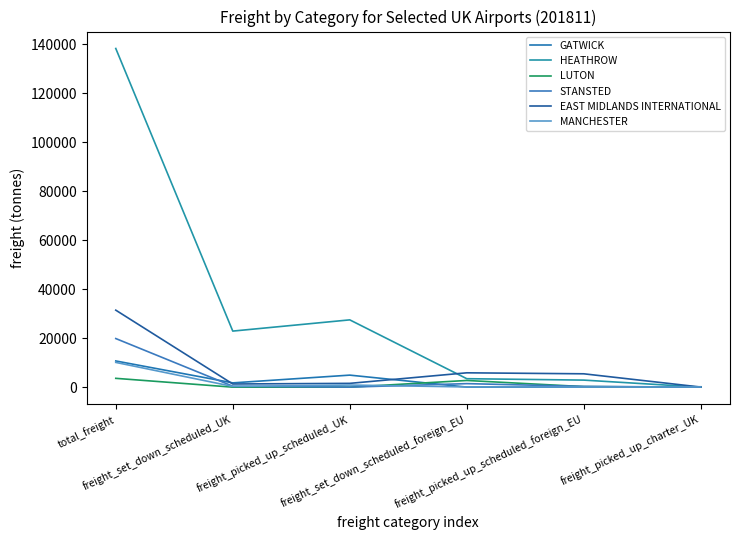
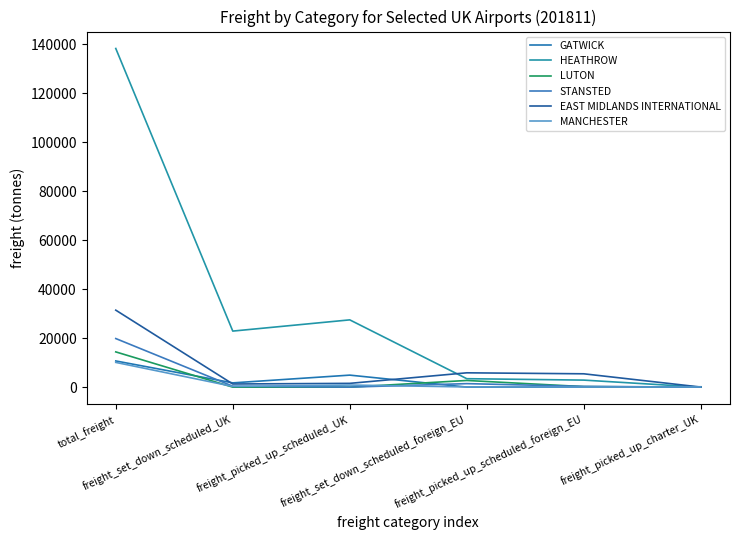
LUTON, total_freight: 4000 -> 14000
